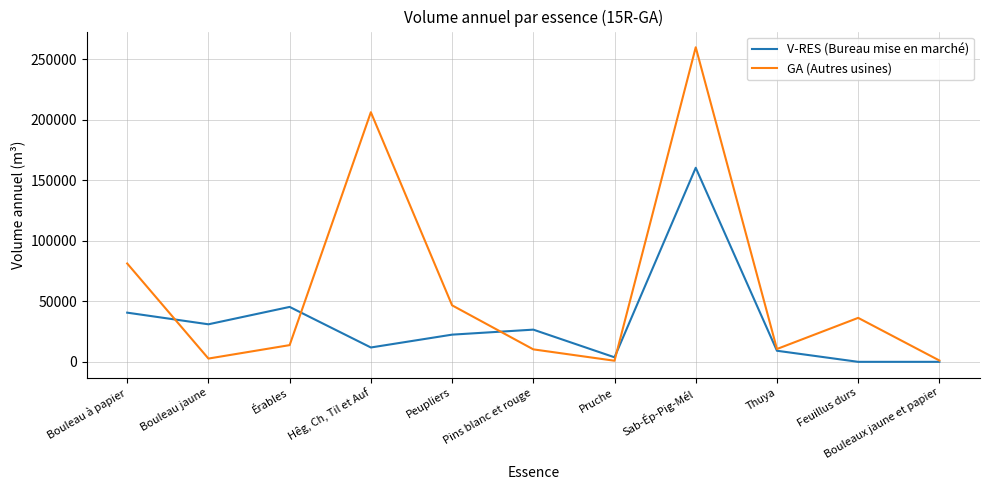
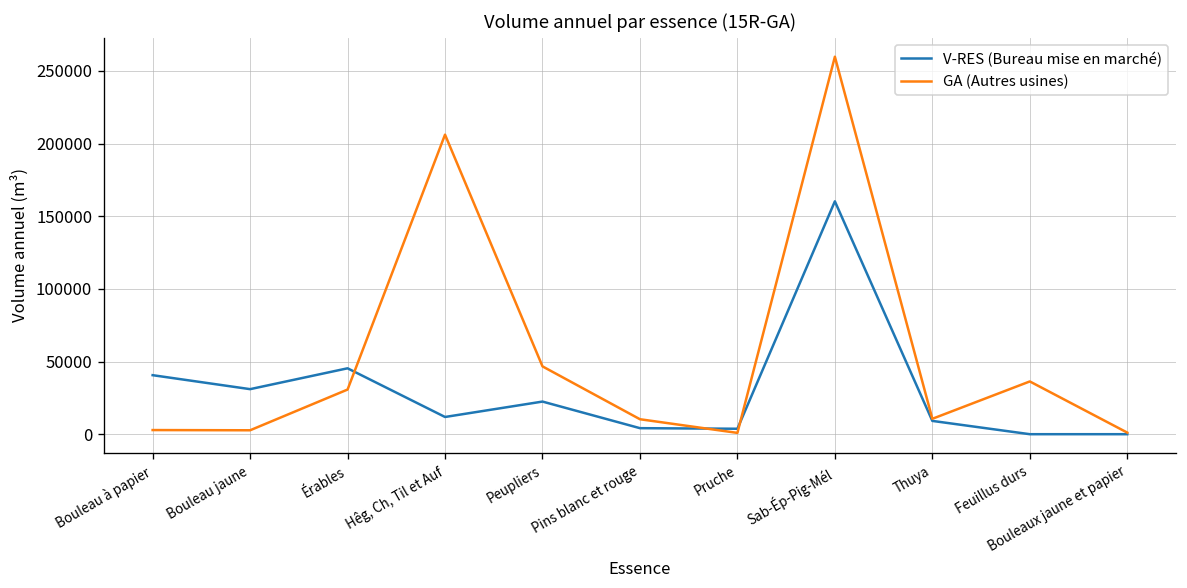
GA (Autres usines), Bouleau à papier: 81000 -> 3000
GA (Autres usines), Érables: 14000 -> 31000
V-RES (Bureau mise en marché), Pins blanc et rouge: 27000 -> 4000
